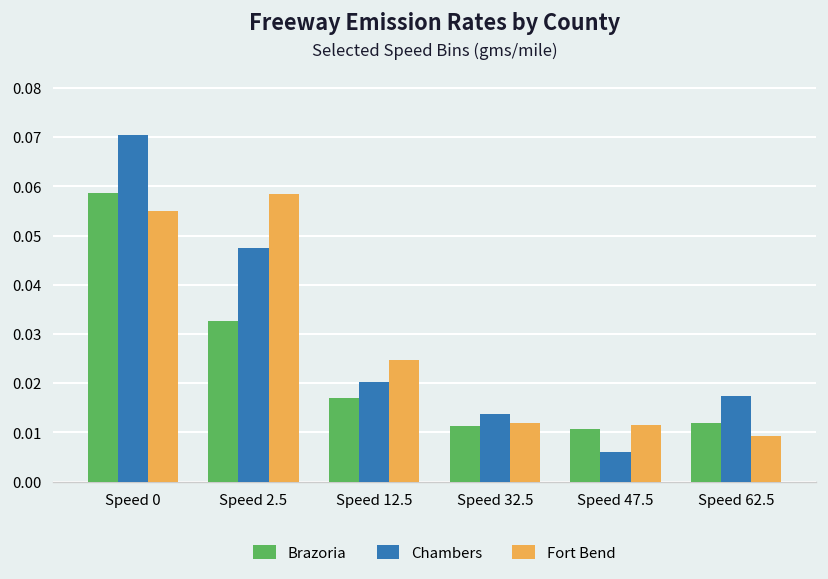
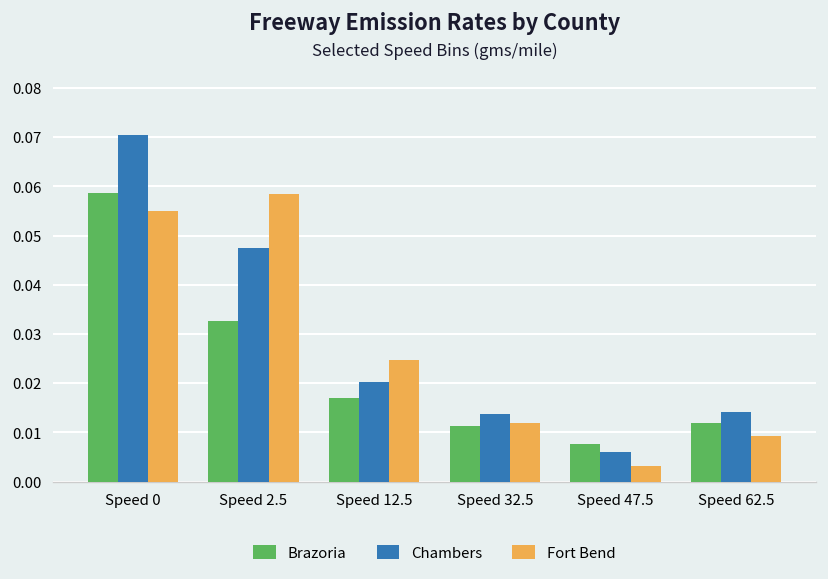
Brazoria, Speed 47.5: 0.011 -> 0.008
Fort Bend, Speed 47.5: 0.011 -> 0.003
Chambers, Speed 62.5: 0.017 -> 0.014
